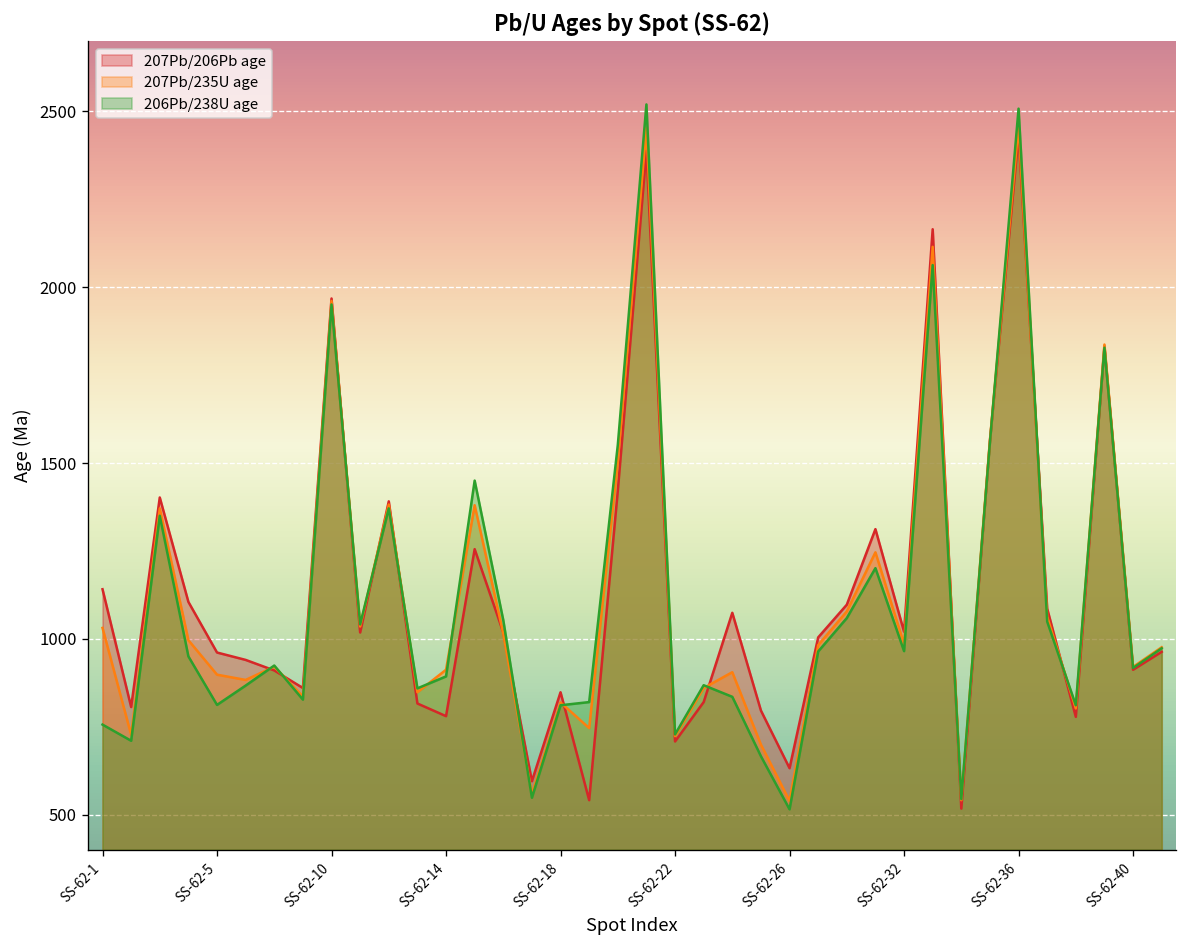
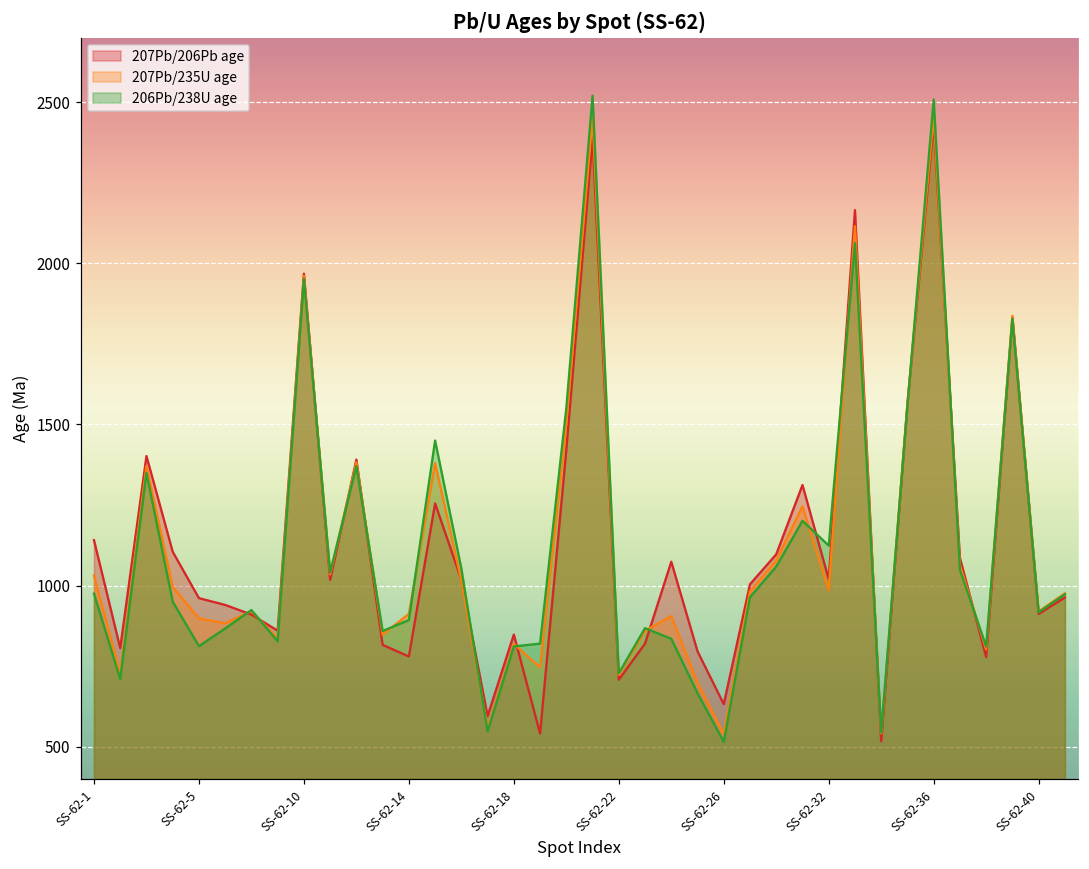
206Pb/238U age, SS-62-1: 760 -> 980
206Pb/238U age, SS-62-32: 970 -> 1120
